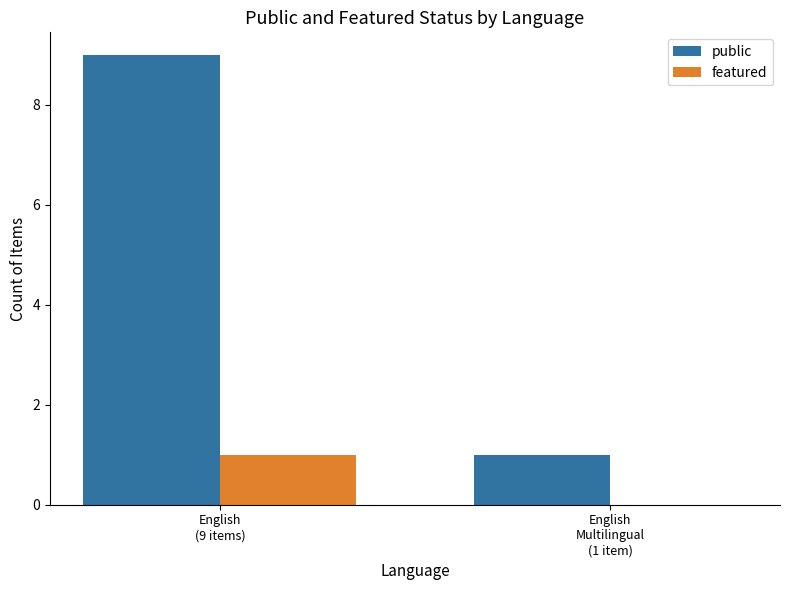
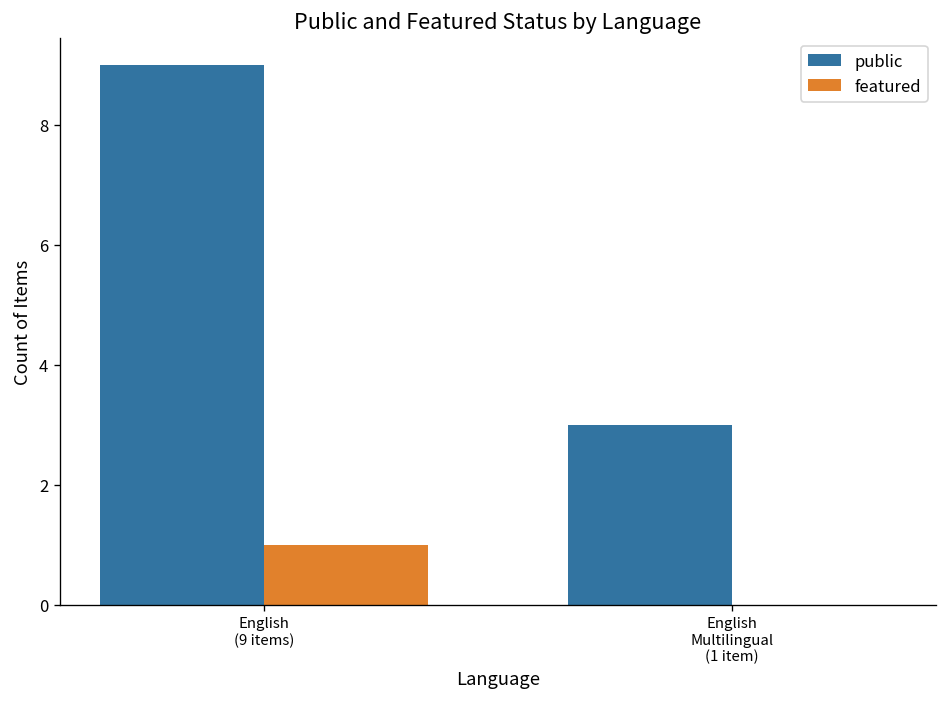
public, English Multilingual (1 item): 1 -> 3
